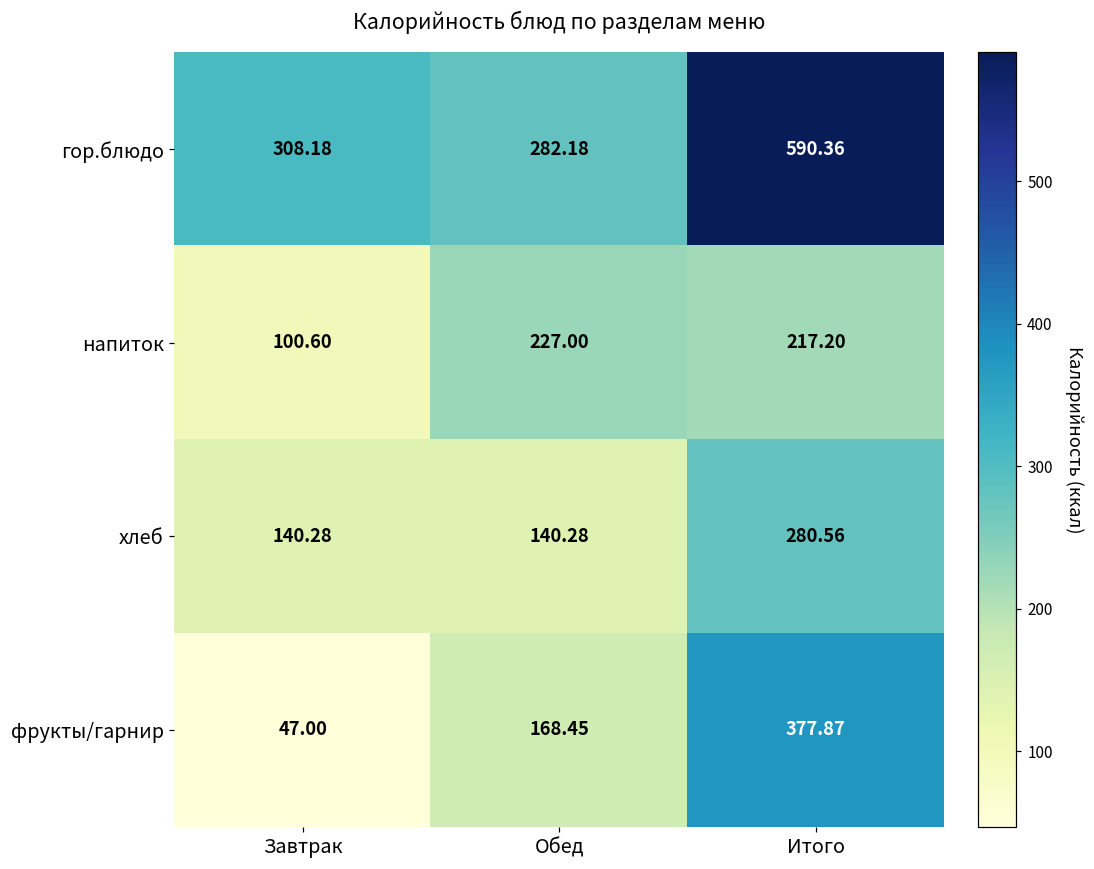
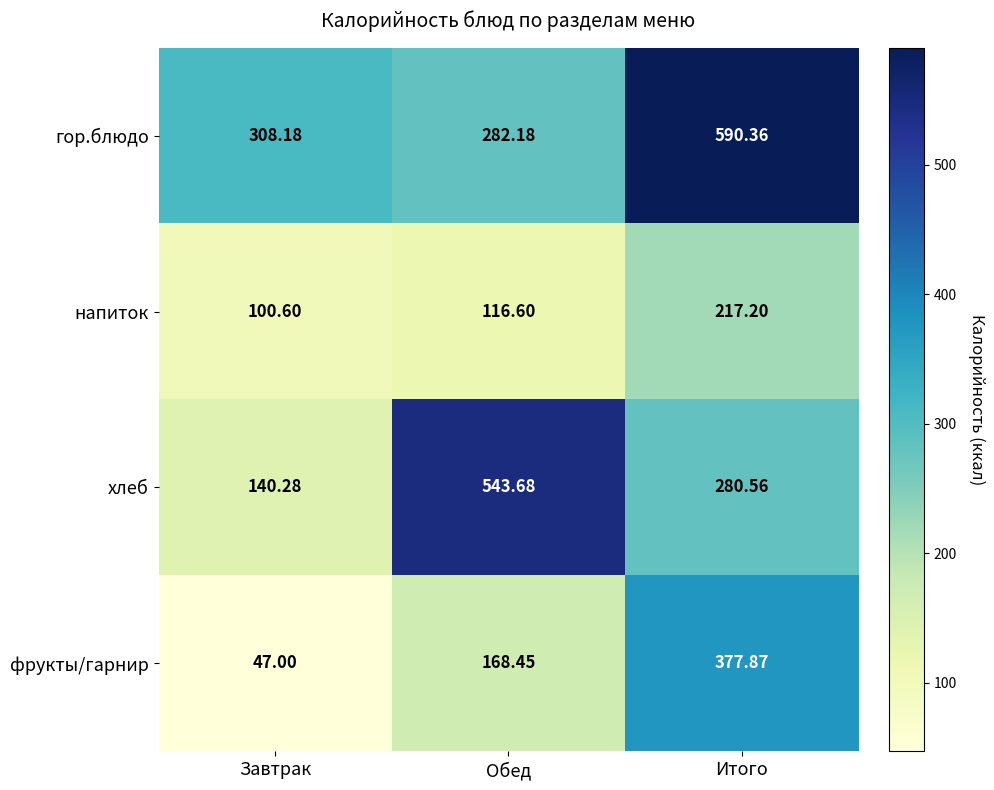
напиток, Обед: 227.00 -> 116.60
хлеб, Обед: 140.28 -> 543.68
